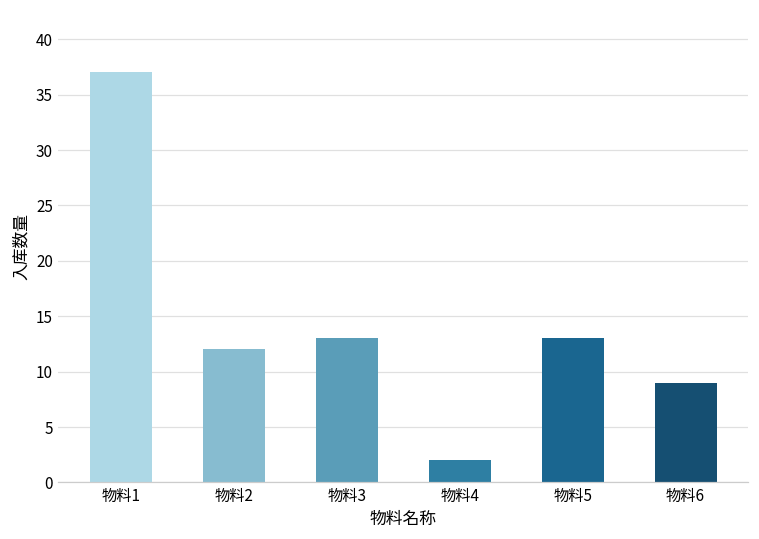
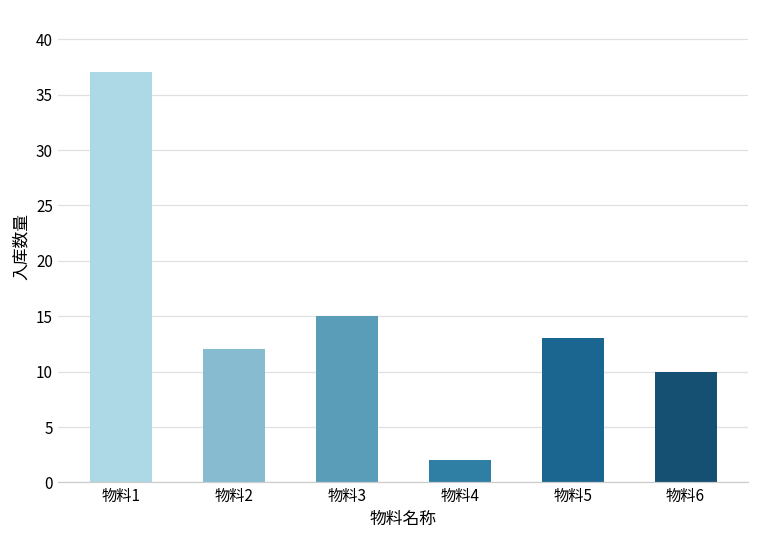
物料3: 13 -> 15
物料6: 9 -> 10
